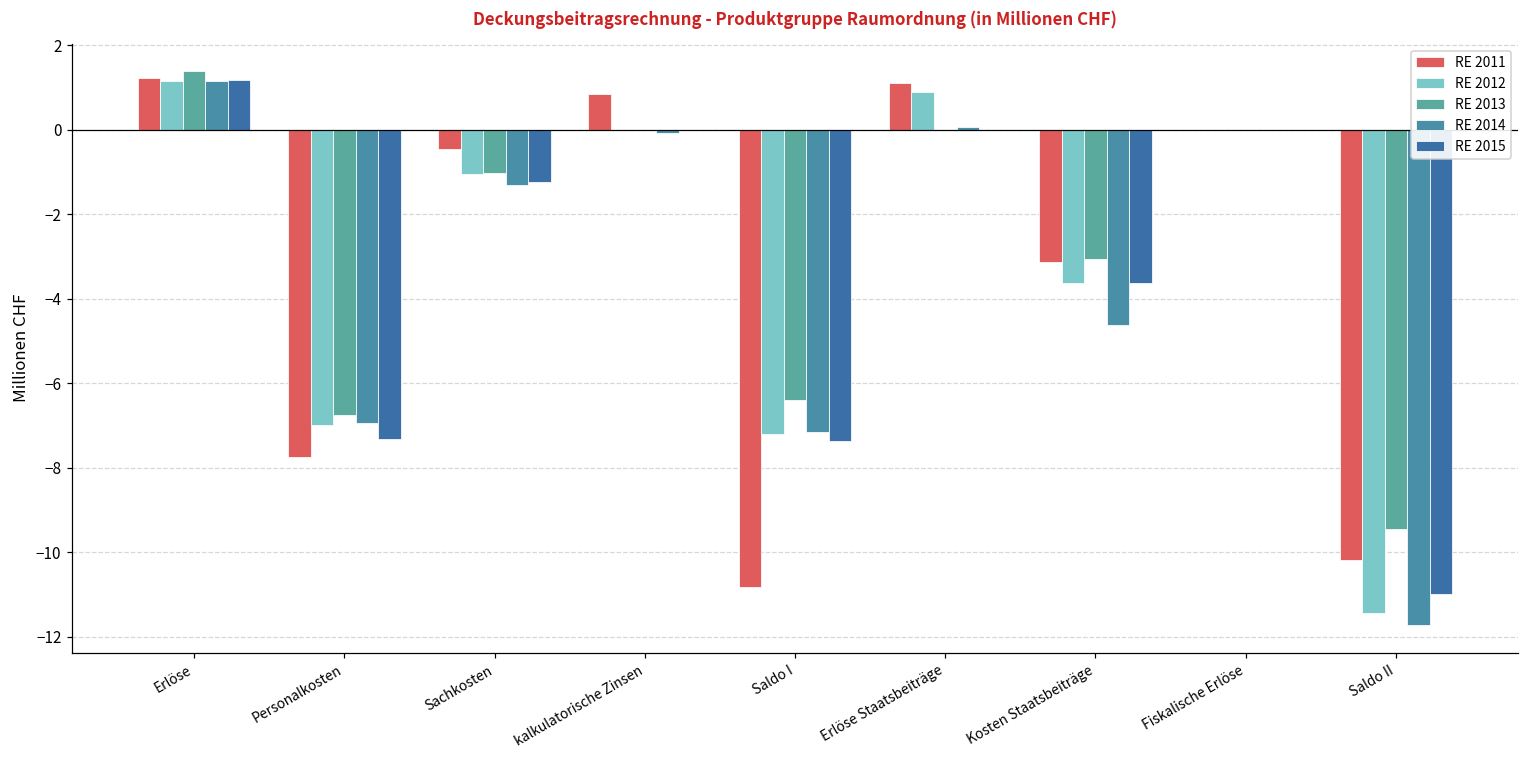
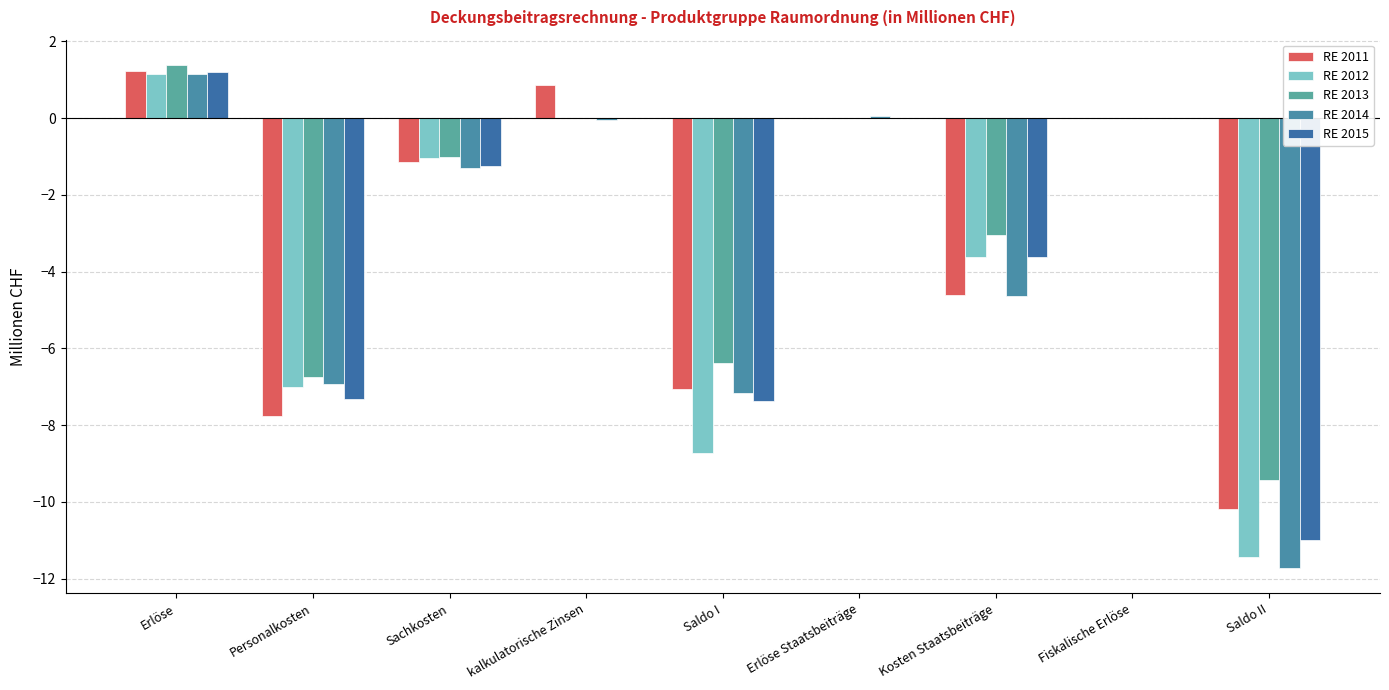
RE 2011, Sachkosten: -0.4 -> -1.1
RE 2011, Saldo I: -10.8 -> -7.1
RE 2012, Saldo I: -7.2 -> -8.7
RE 2011, Erlöse Staatsbeiträge: 1.1 -> 0.0
RE 2012, Erlöse Staatsbeiträge: 0.9 -> 0.0
RE 2011, Kosten Staatsbeiträge: -3.1 -> -4.6
